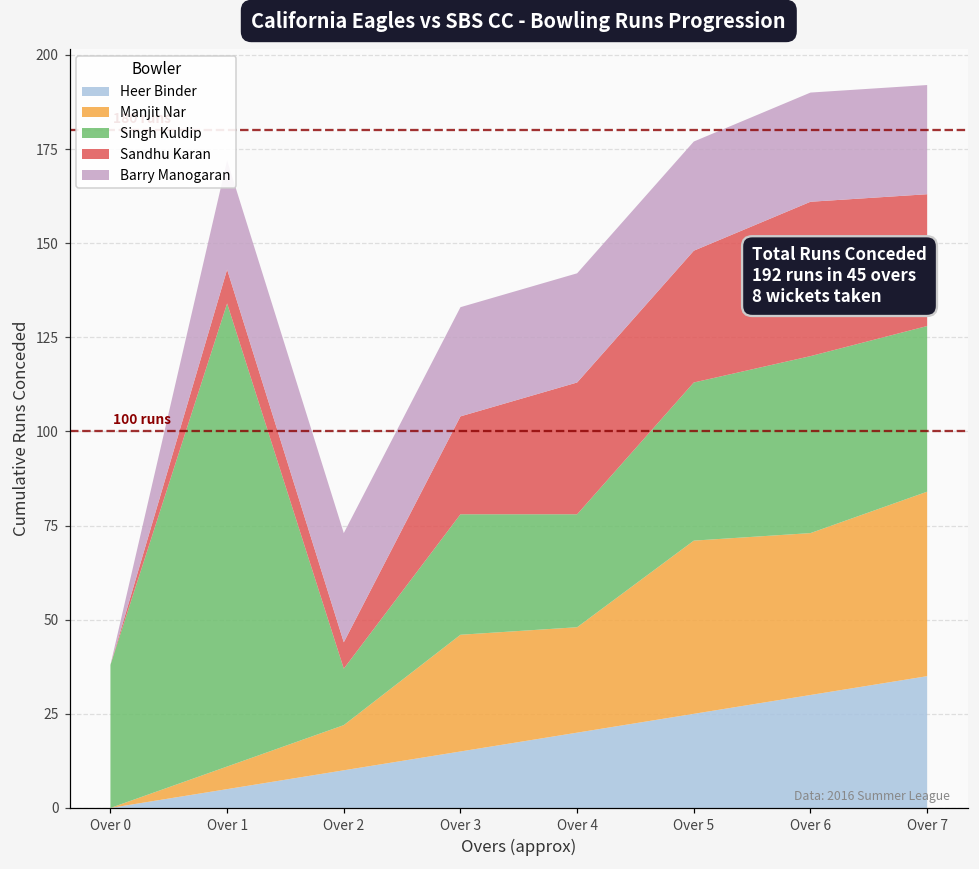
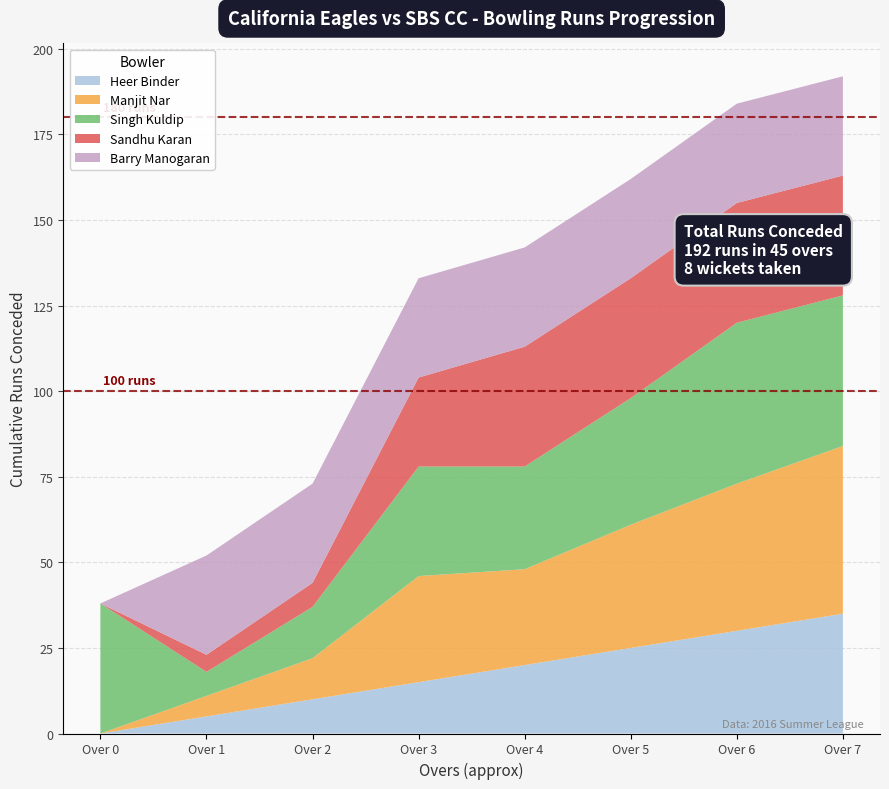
Singh Kuldip, Over 1: 123 -> 7
Sandhu Karan, Over 1: 9 -> 5
Manjit Nar, Over 5: 46 -> 36
Singh Kuldip, Over 5: 42 -> 37
Sandhu Karan, Over 6: 41 -> 35
